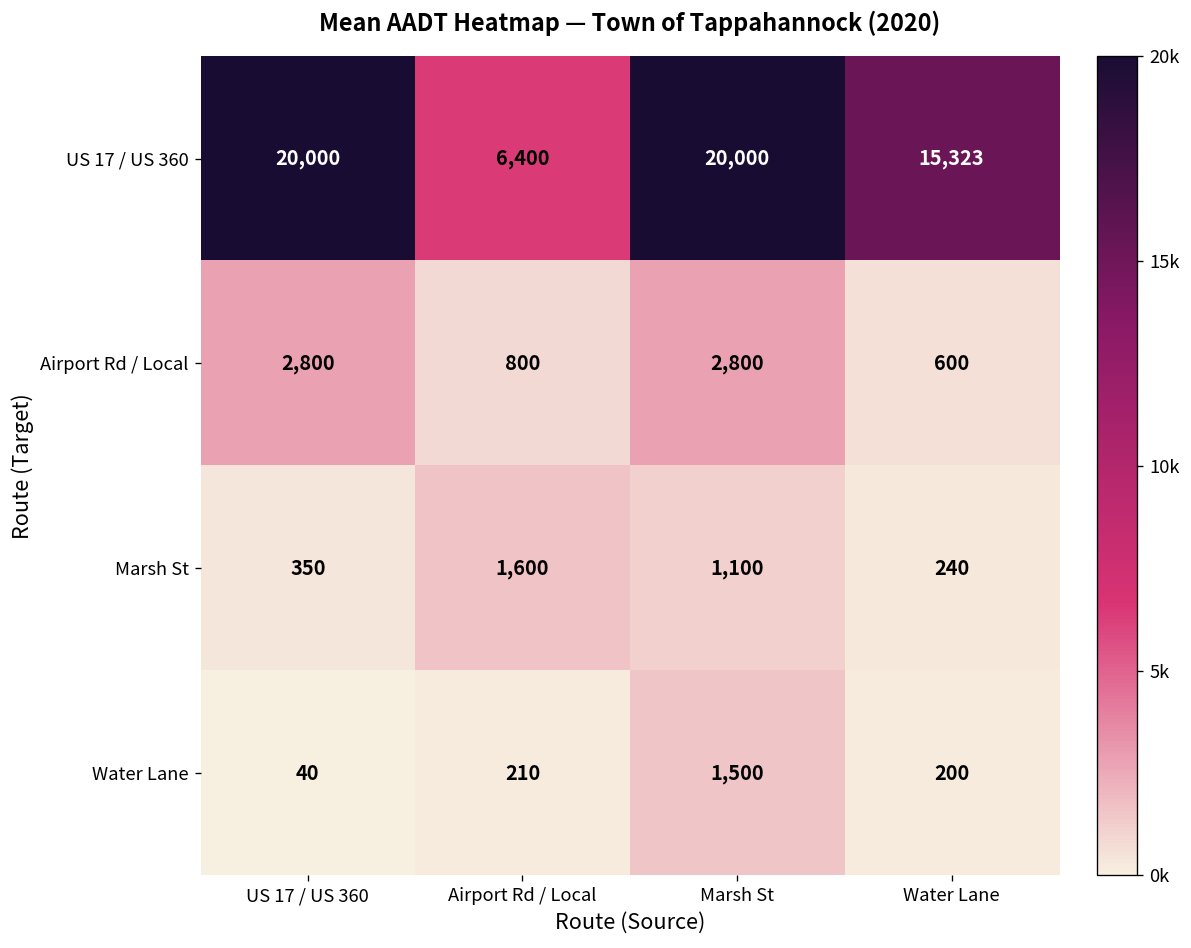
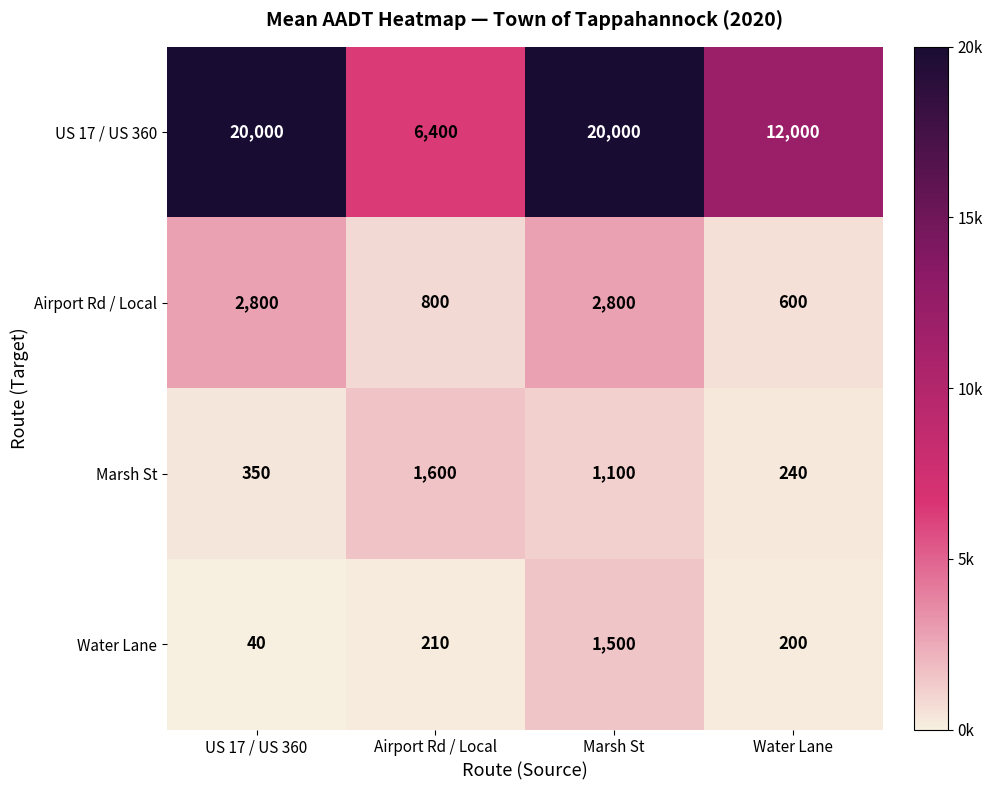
US 17 / US 360, Water Lane: 15,323 -> 12,000
